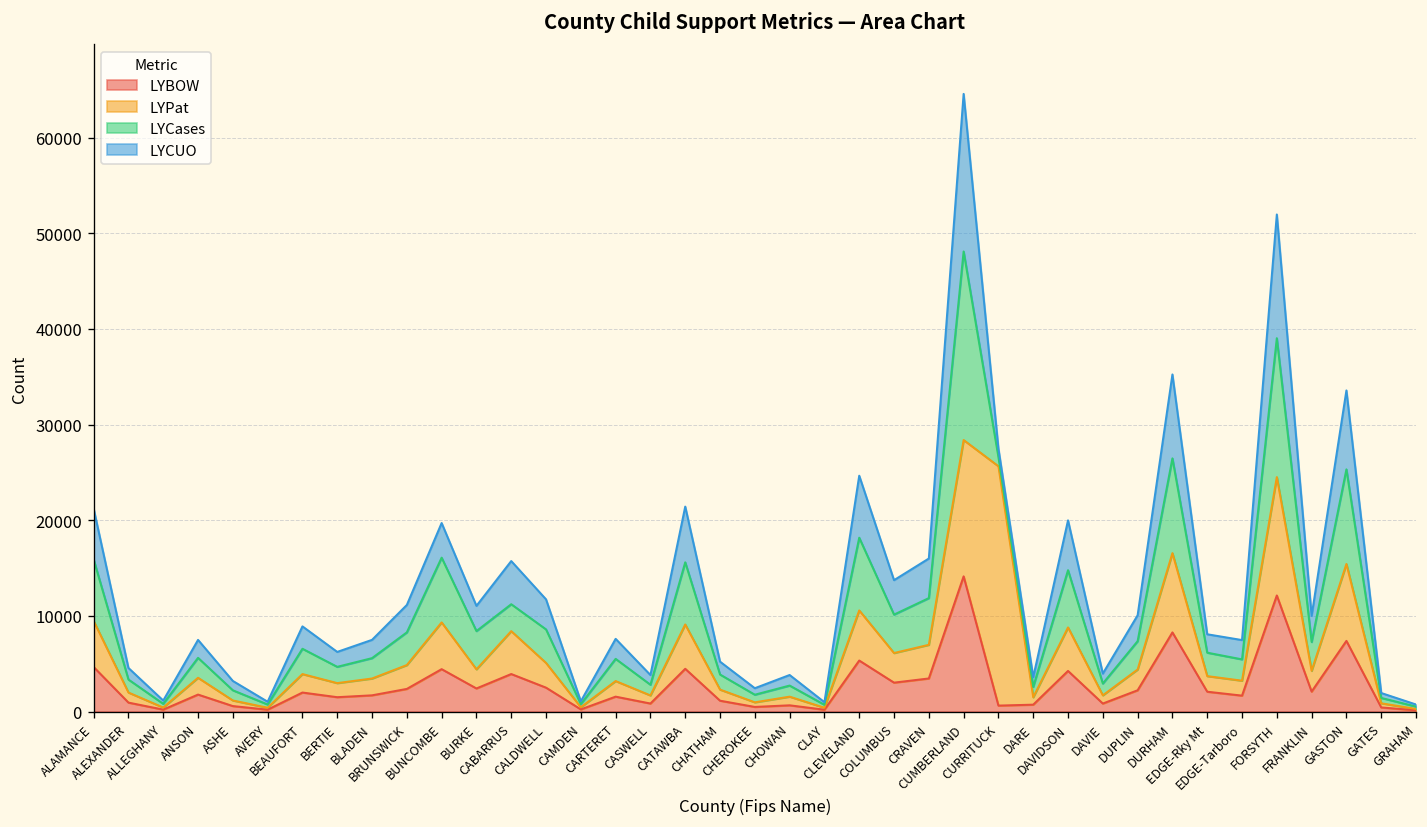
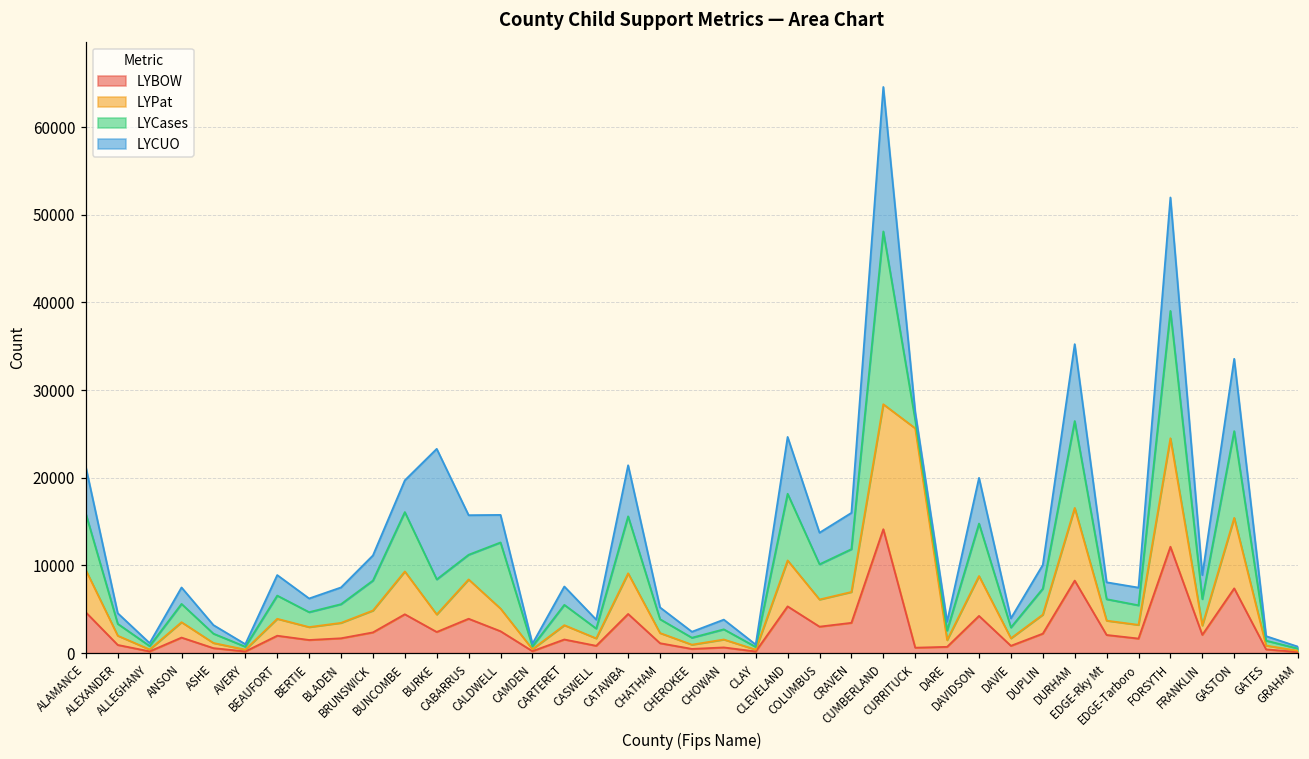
LYCUO, BURKE: 3000 -> 15000
LYCases, CALDWELL: 4000 -> 8000
LYPat, FRANKLIN: 2000 -> 1000
